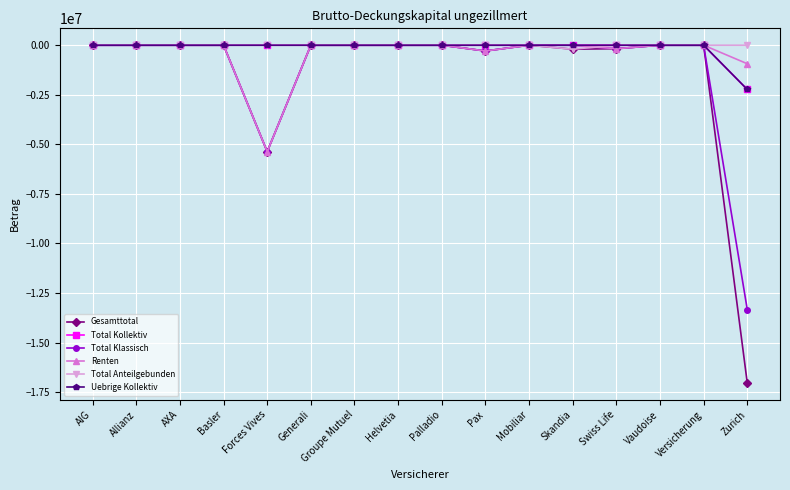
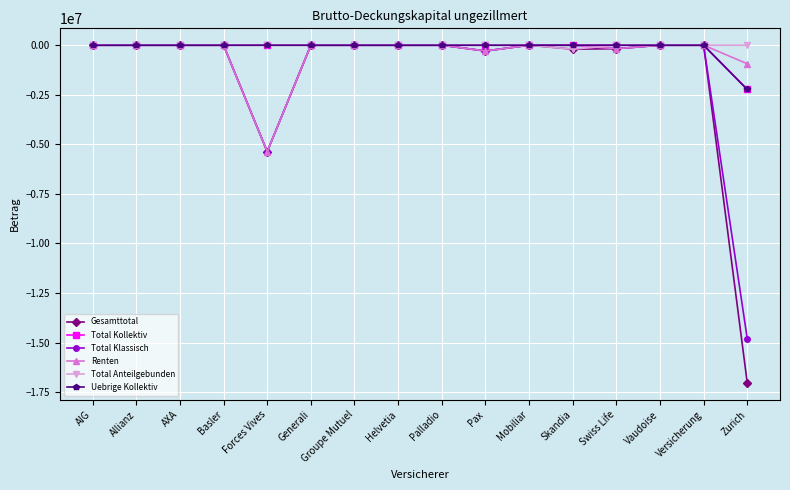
Total Klassisch, Zurich: -13300000 -> -14800000
